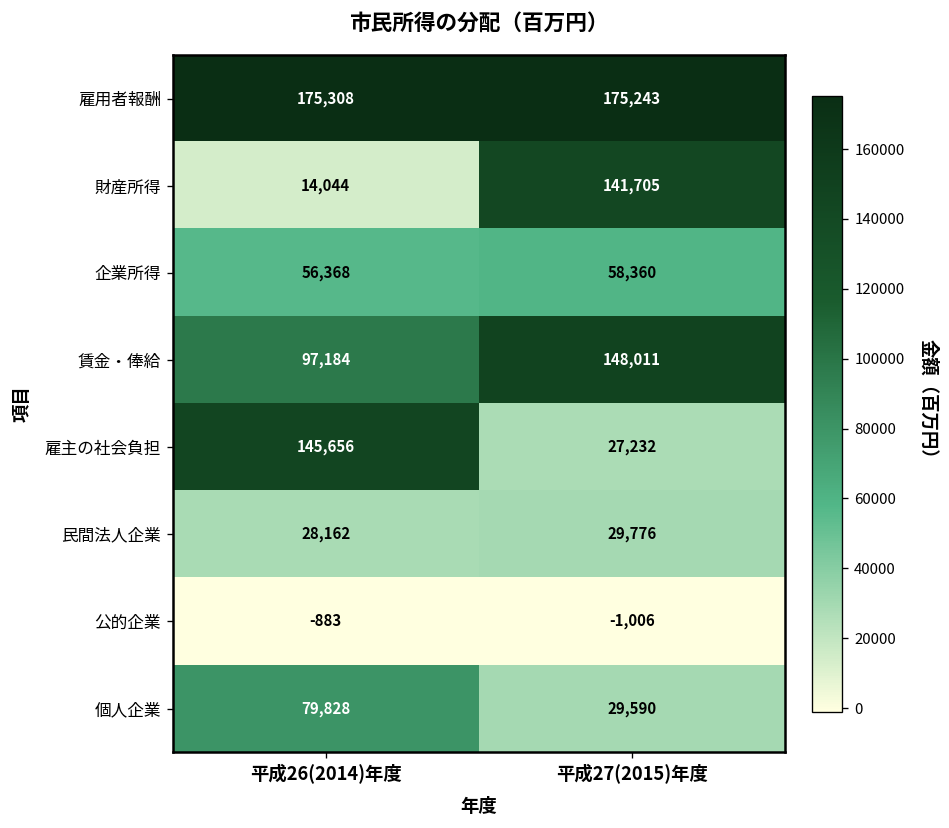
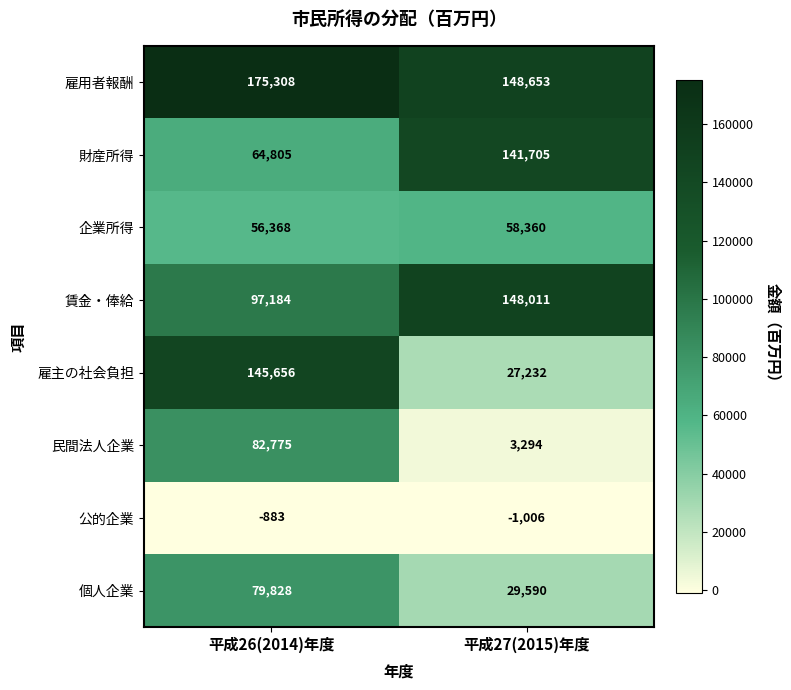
雇用者報酬, 平成27(2015)年度: 175,243 -> 148,653
財産所得, 平成26(2014)年度: 14,044 -> 64,805
民間法人企業, 平成26(2014)年度: 28,162 -> 82,775
民間法人企業, 平成27(2015)年度: 29,776 -> 3,294
